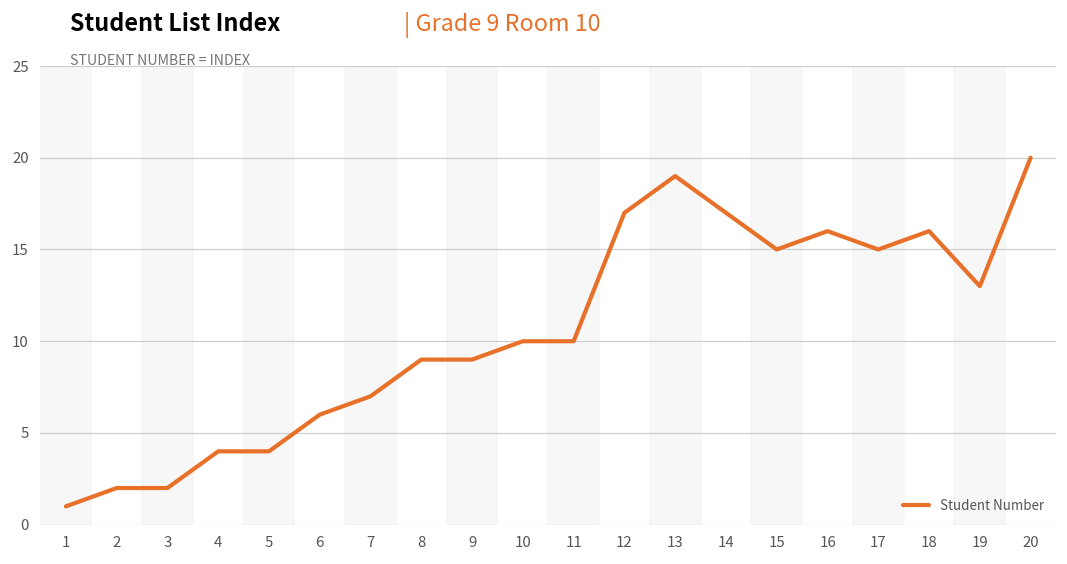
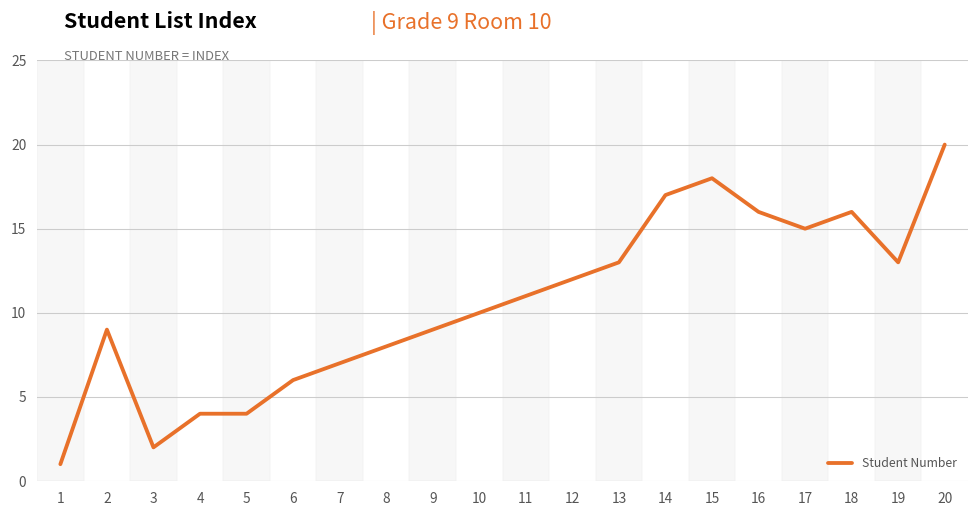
2: 2 -> 9
8: 9 -> 8
11: 10 -> 11
12: 17 -> 12
13: 19 -> 13
15: 15 -> 18
